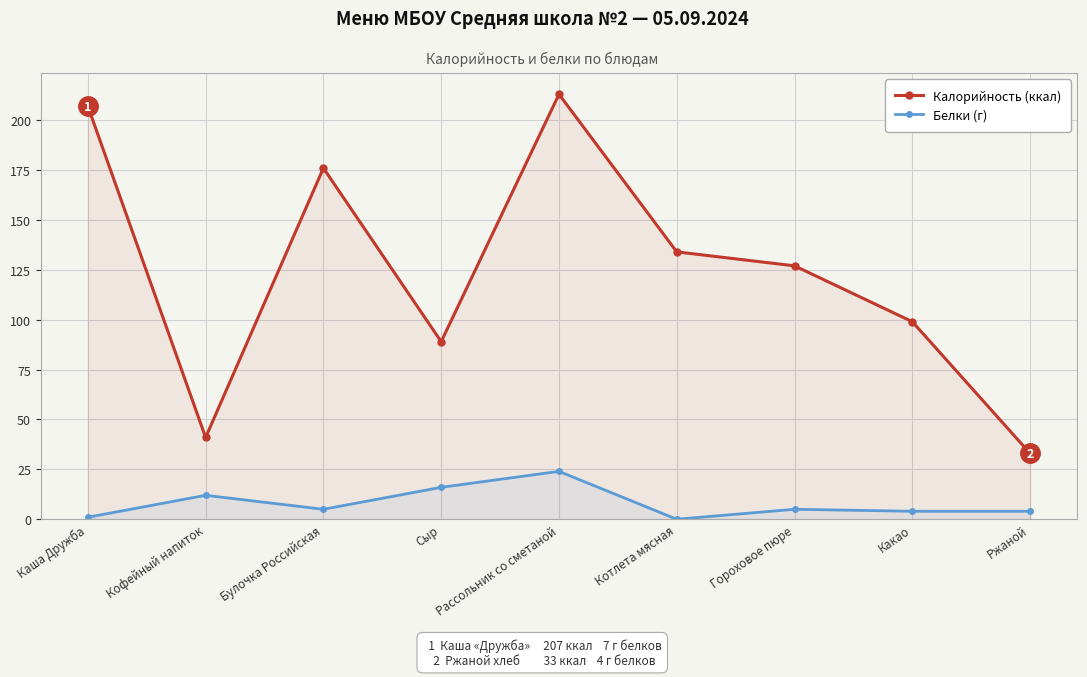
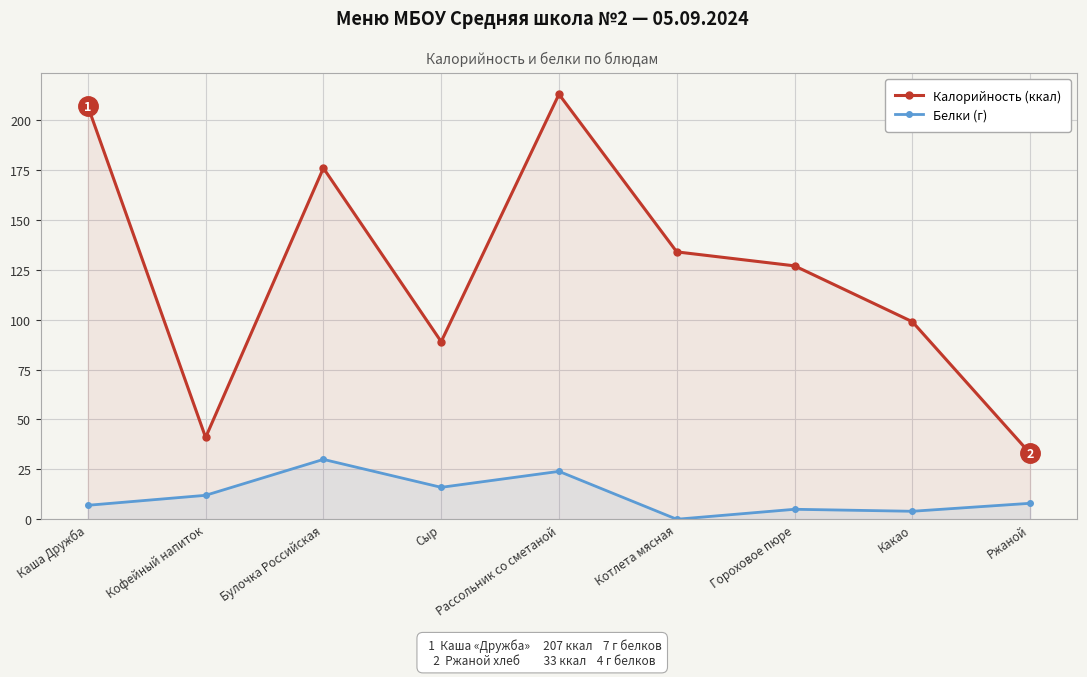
Белки (г), Каша Дружба: 1 -> 7
Белки (г), Булочка Российская: 5 -> 30
Белки (г), Ржаной: 4 -> 8
